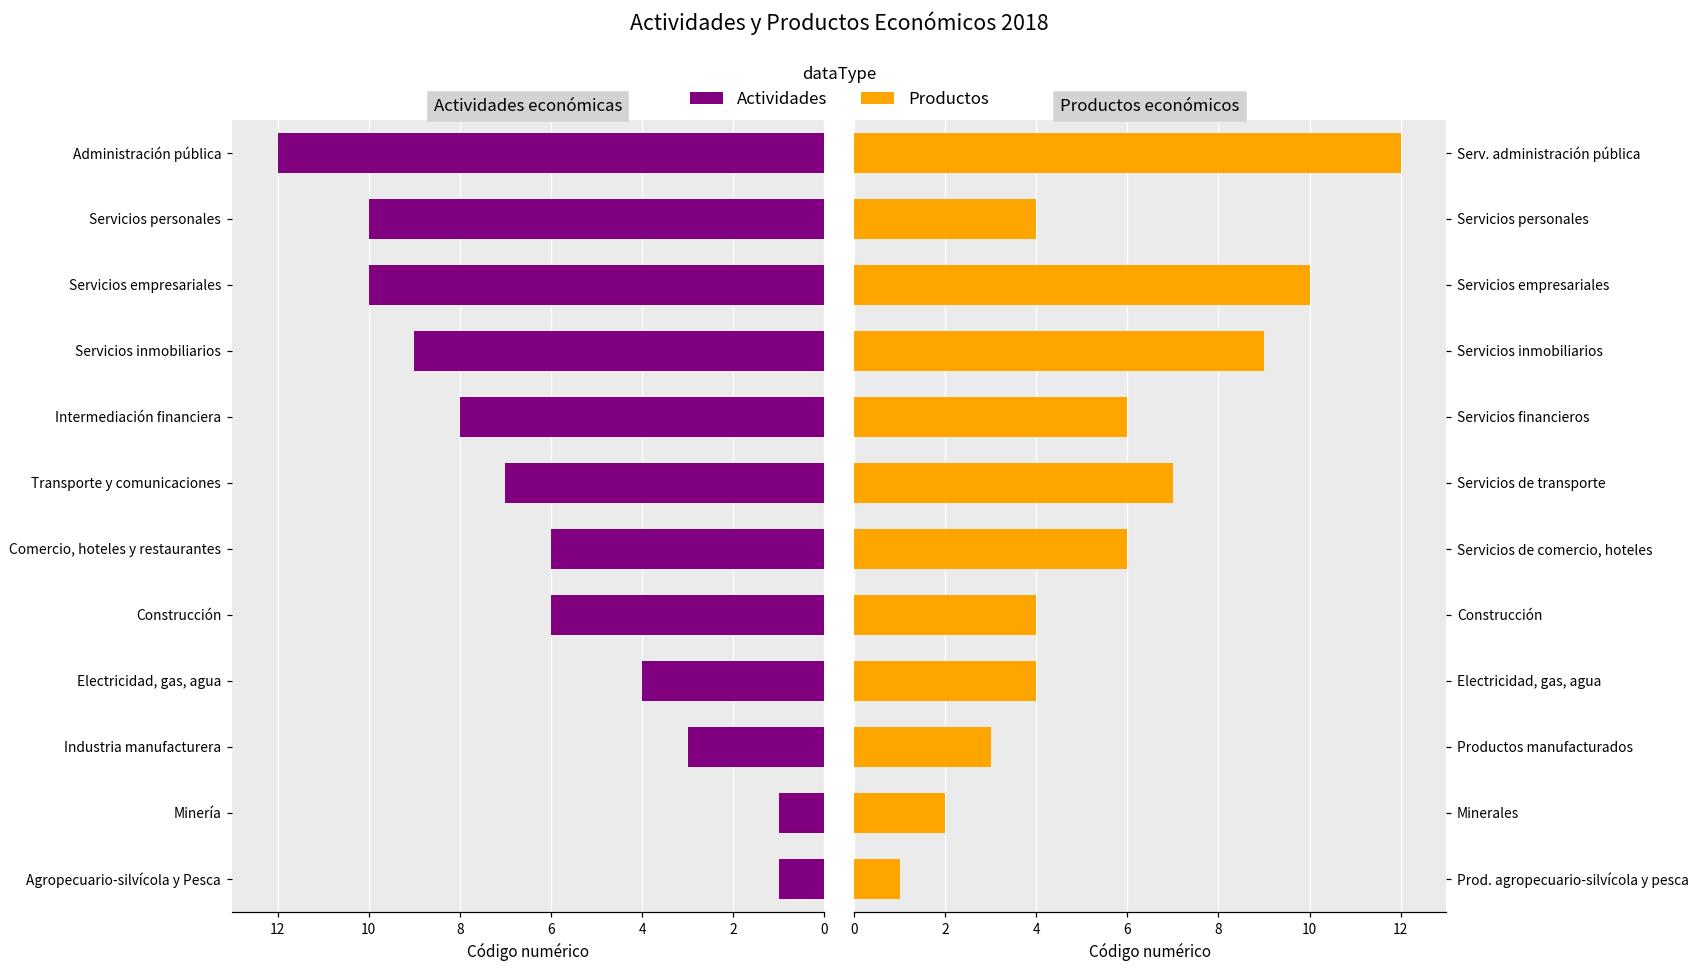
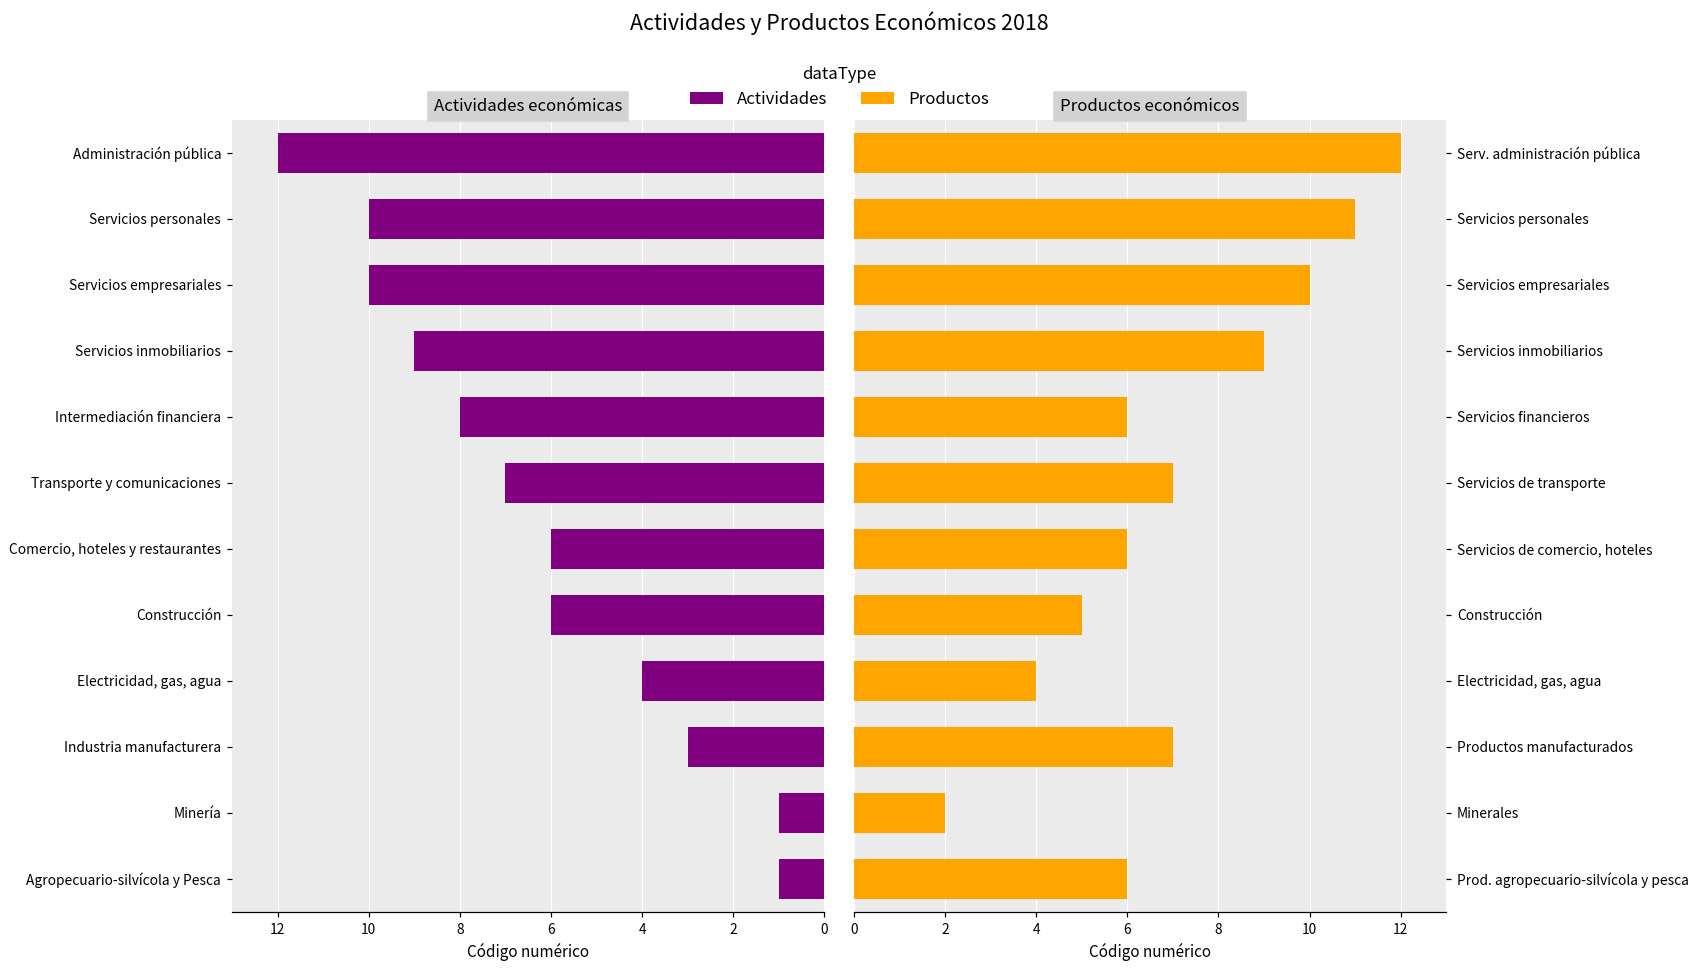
Productos económicos, Servicios personales: 4 -> 11
Productos económicos, Construcción: 4 -> 5
Productos económicos, Productos manufacturados: 3 -> 7
Productos económicos, Prod. agropecuario-silvícola y pesca: 1 -> 6
